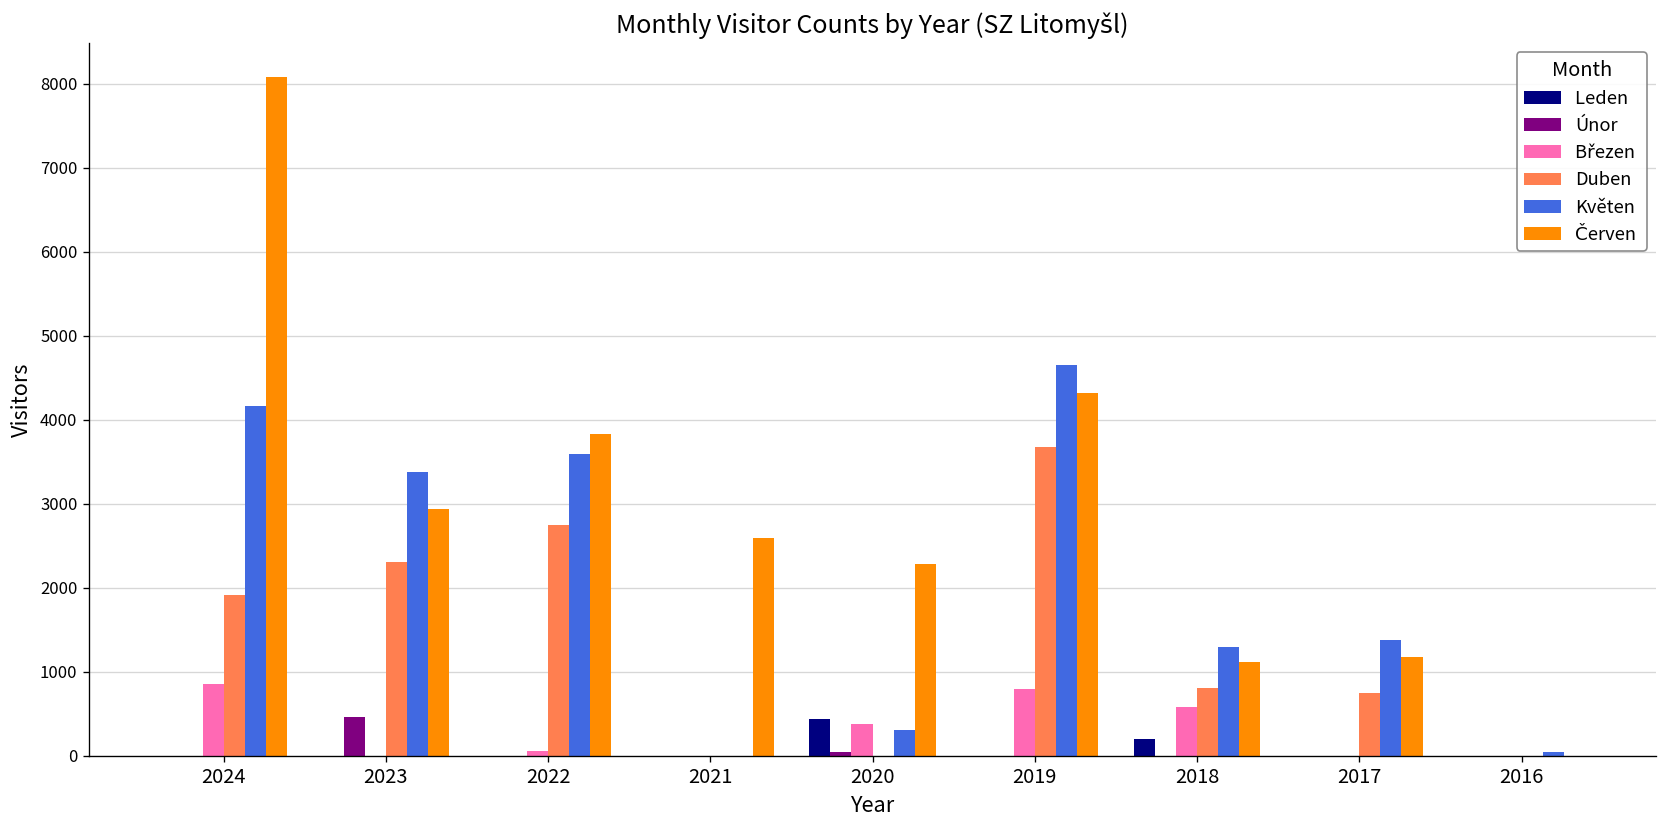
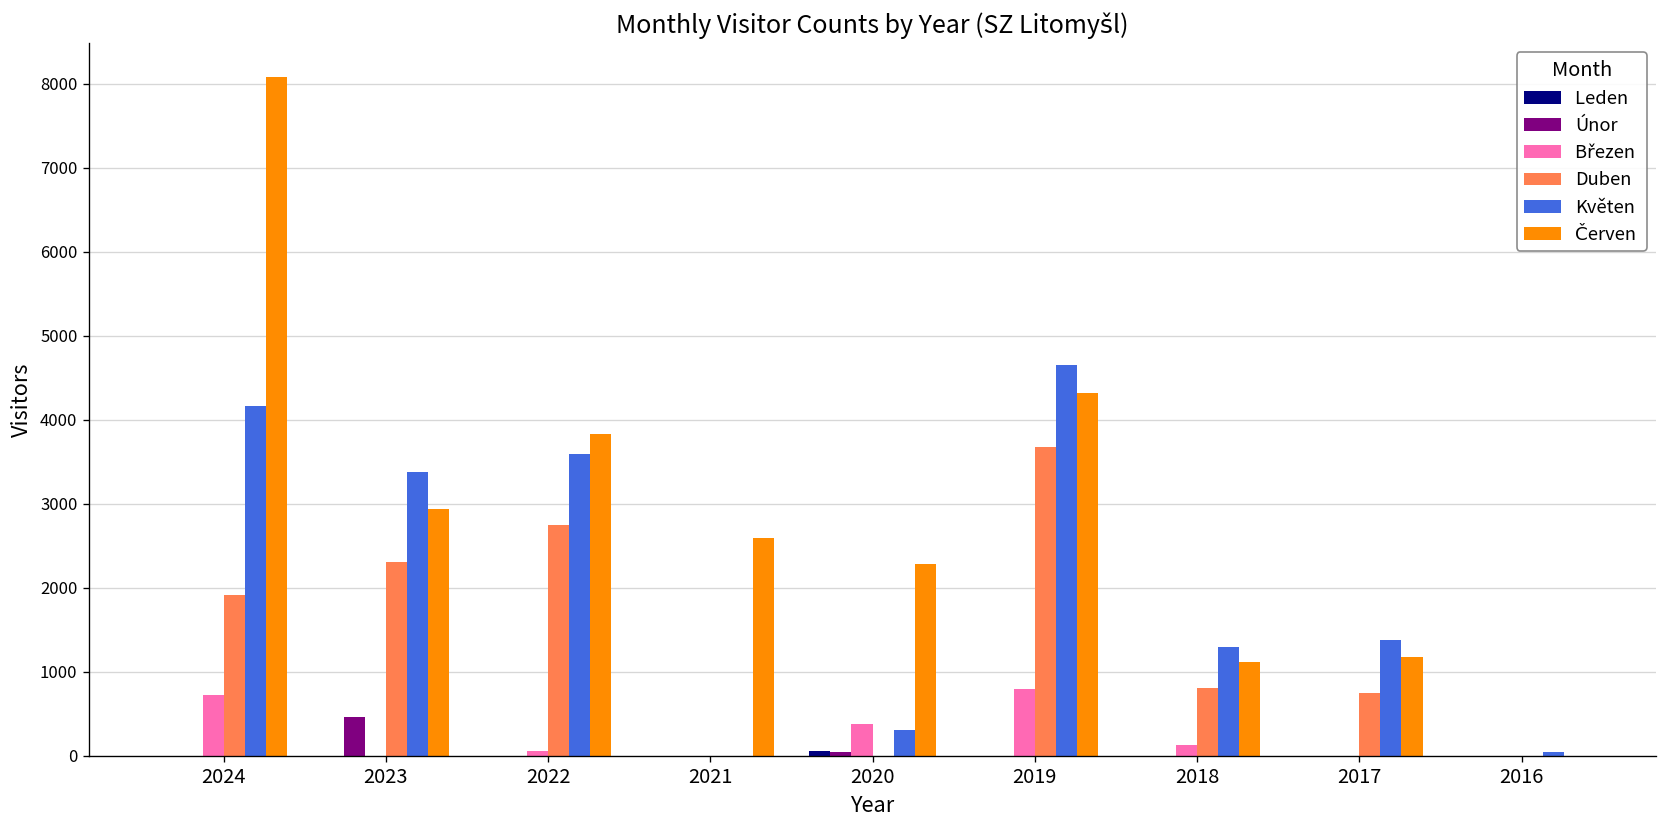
Březen, 2024: 900 -> 700
Leden, 2020: 400 -> 100
Leden, 2018: 200 -> 0
Březen, 2018: 600 -> 100
